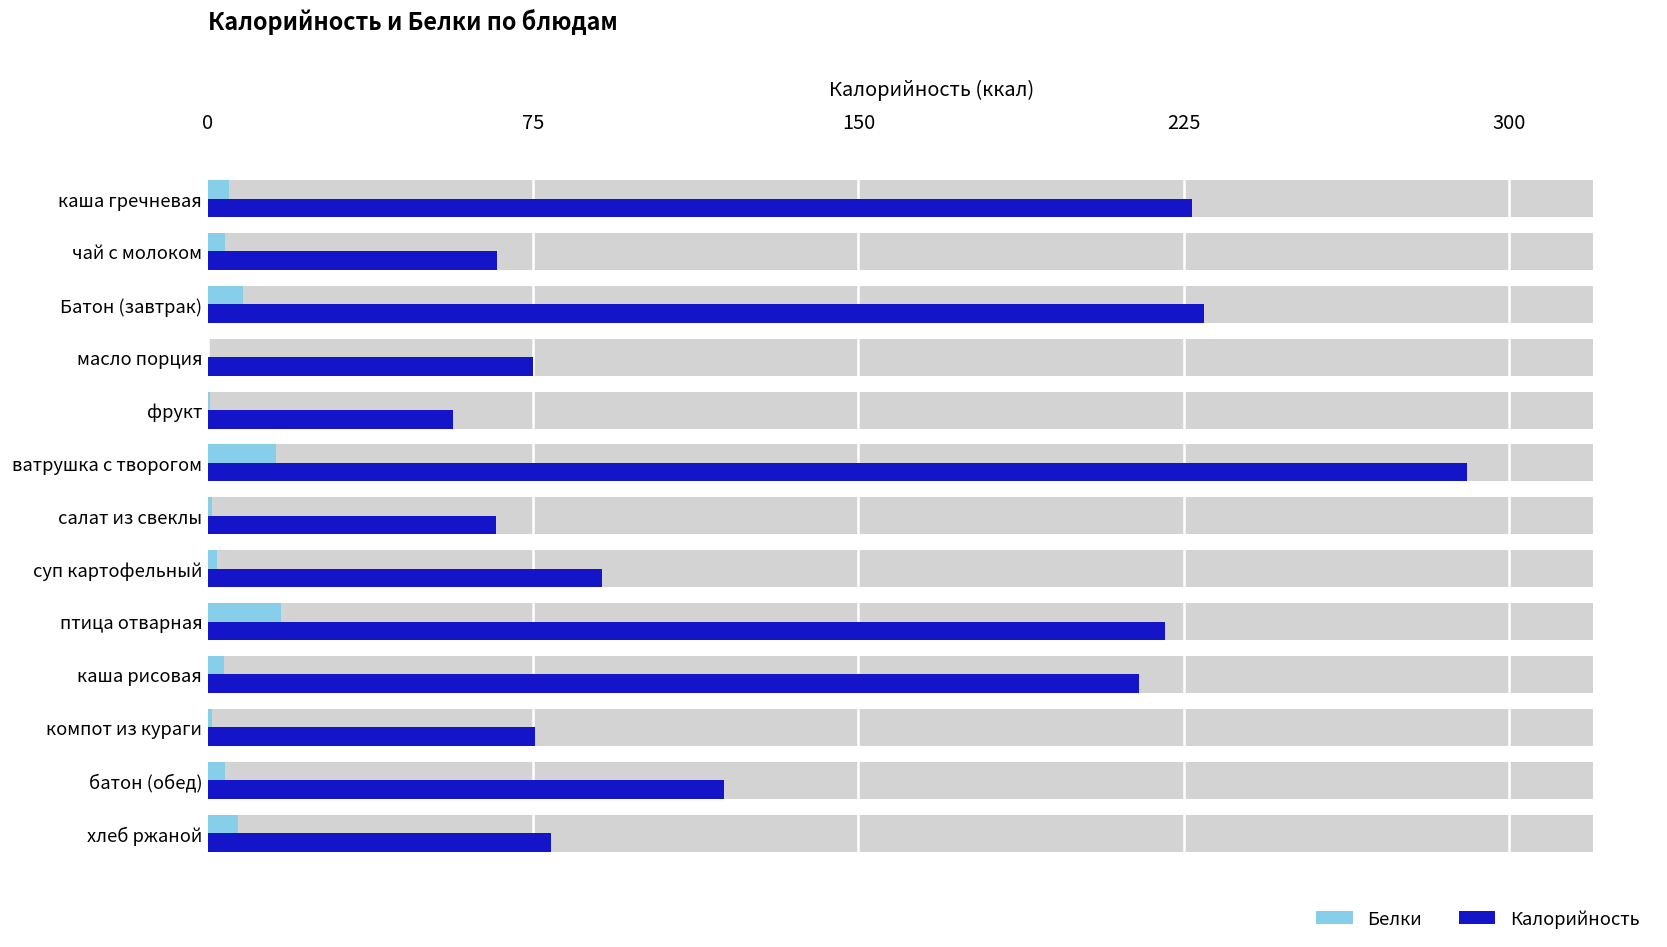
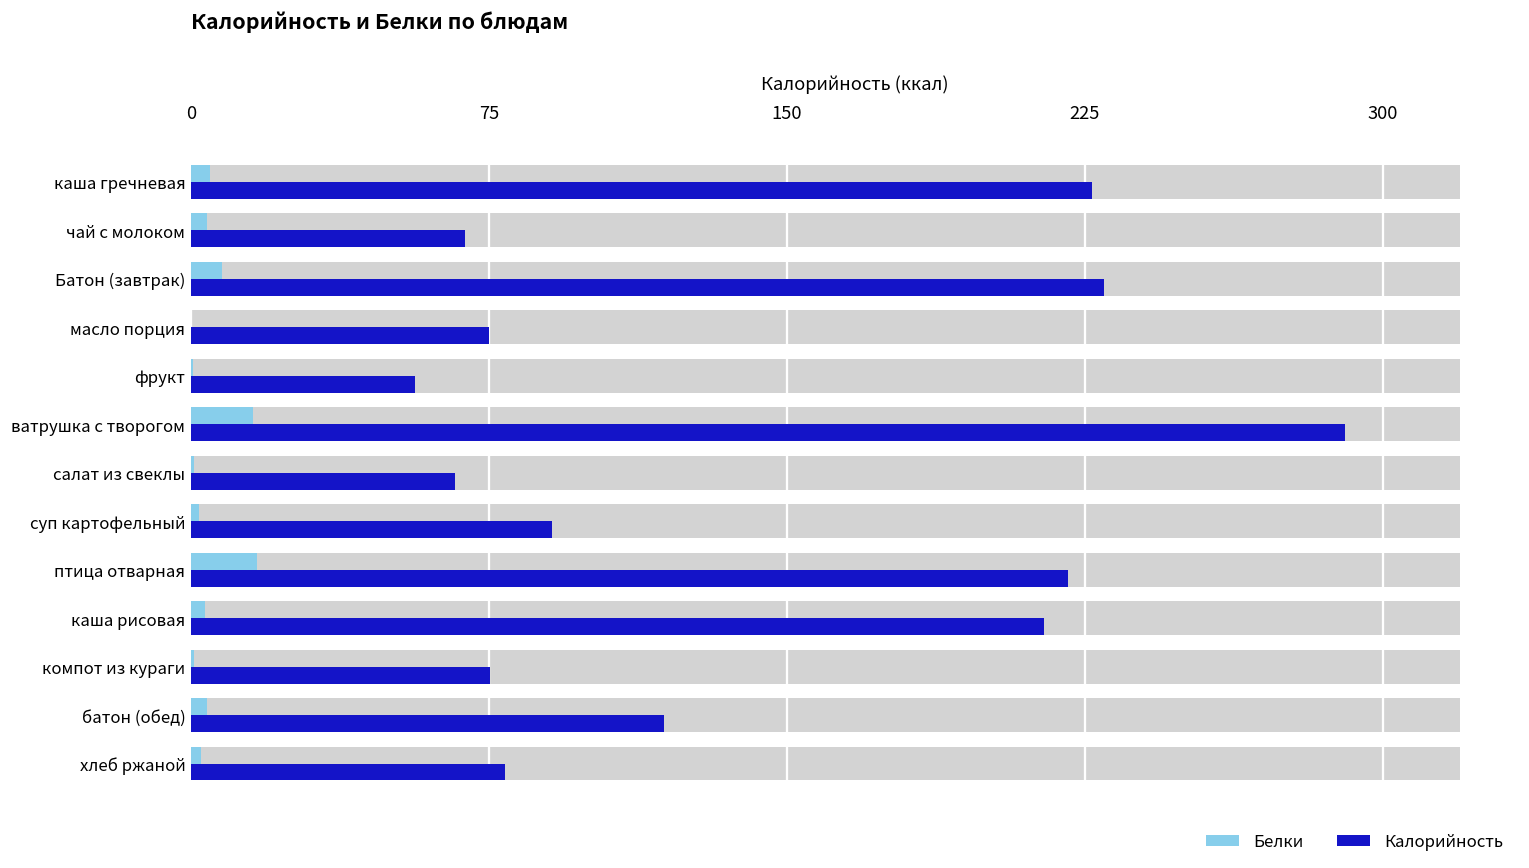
Калорийность, чай с молоком: 67 -> 69
Белки, хлеб ржаной: 7 -> 3
